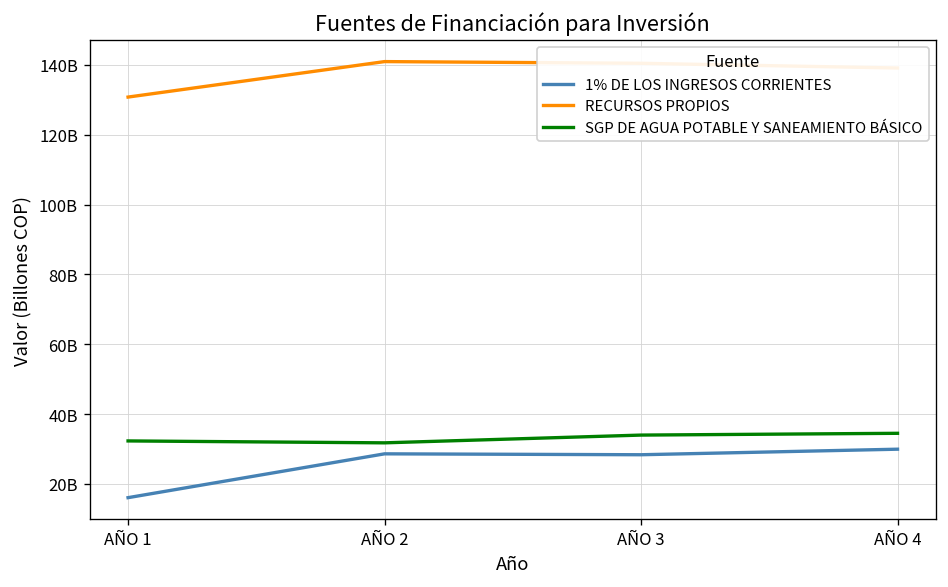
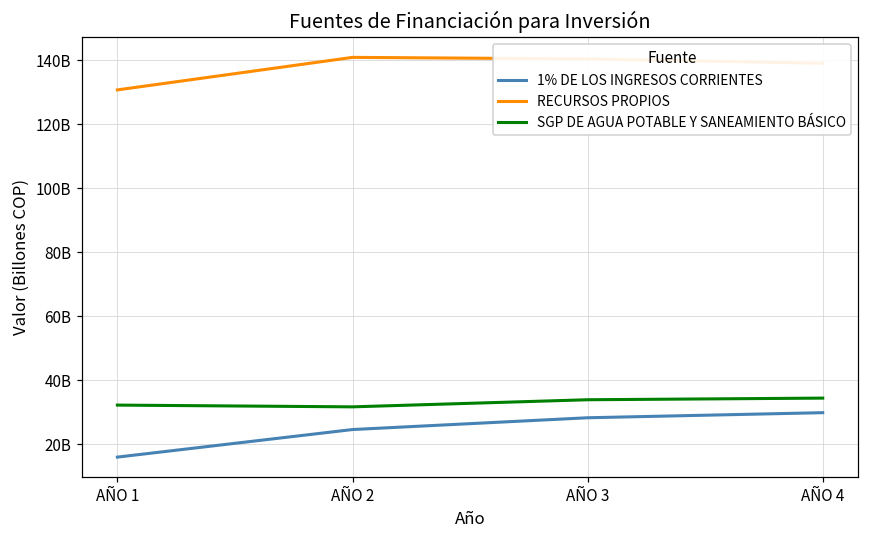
1% DE LOS INGRESOS CORRIENTES, AÑO 2: 29000000000 -> 25000000000
